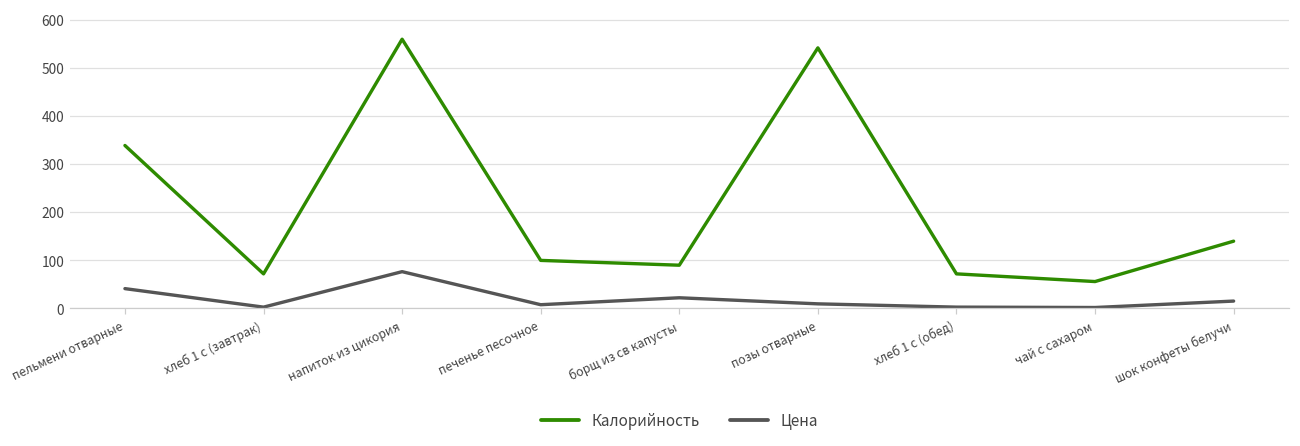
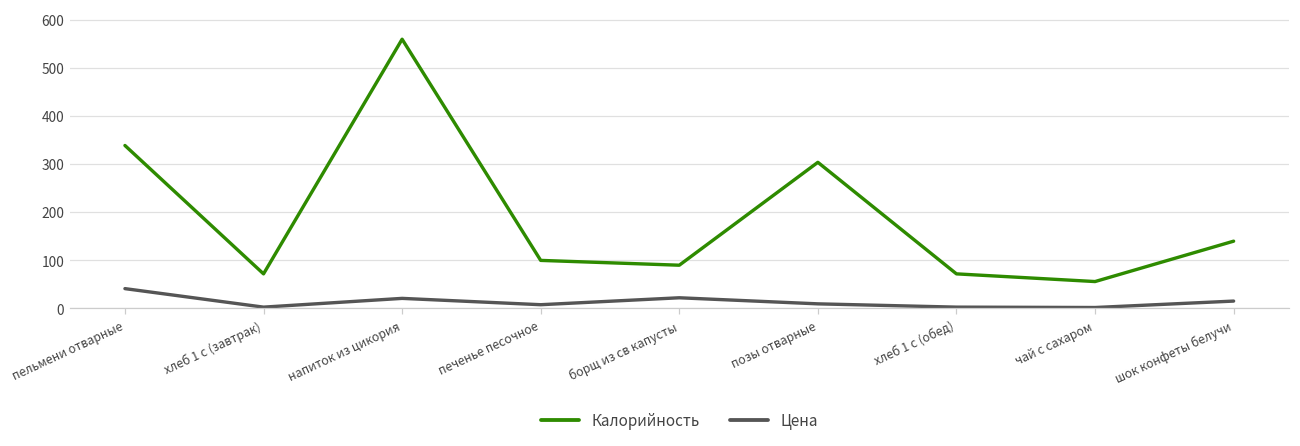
Цена, напиток из цикория: 80 -> 20
Калорийность, позы отварные: 540 -> 300
